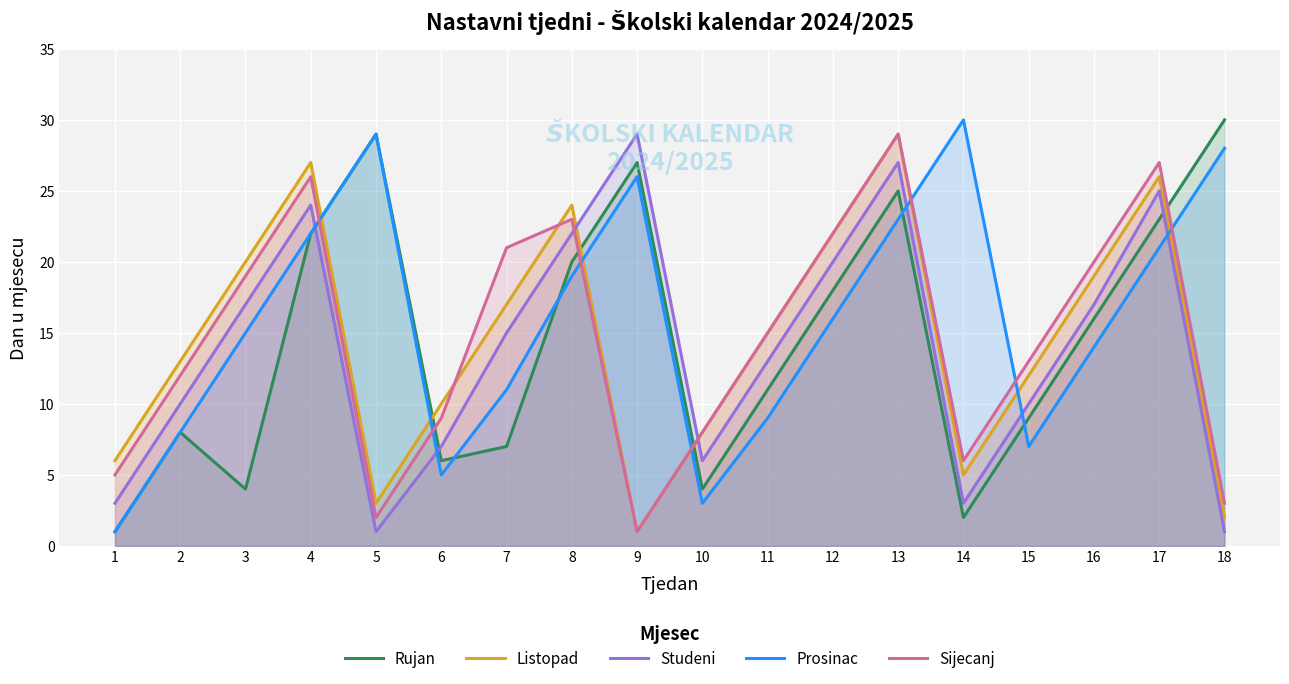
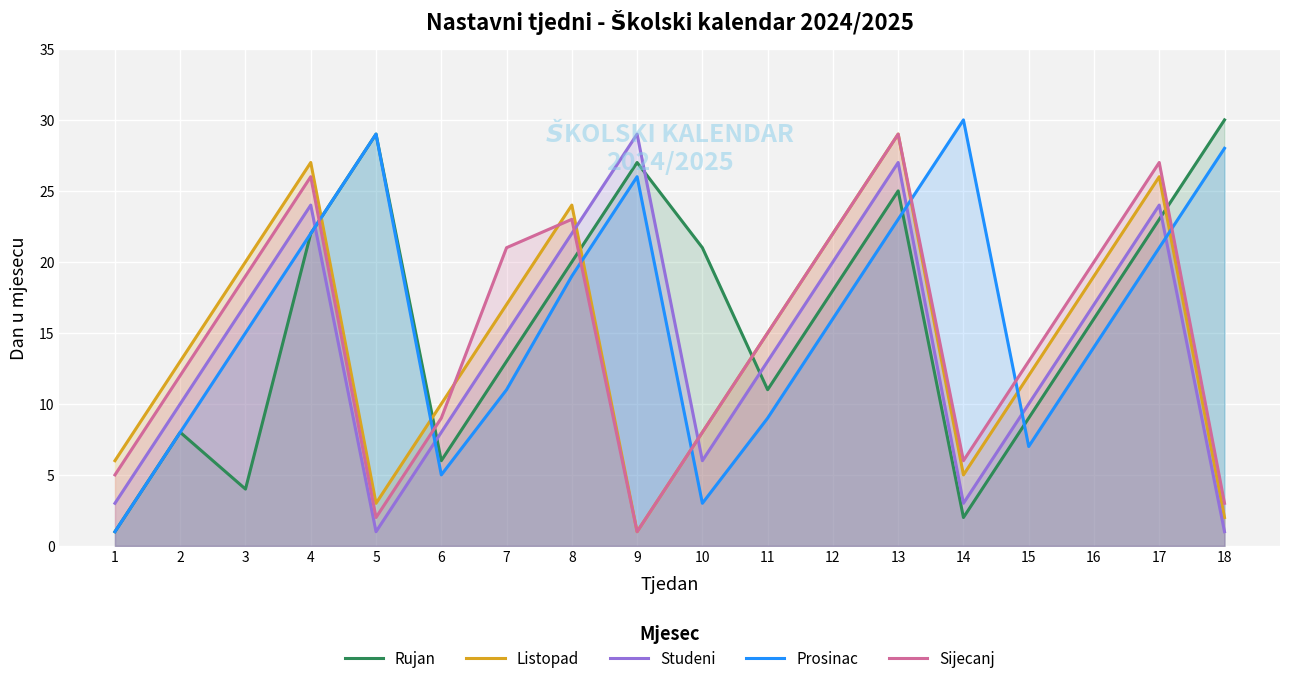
Studeni, 6: 7 -> 8
Rujan, 7: 7 -> 13
Rujan, 10: 4 -> 21
Studeni, 17: 25 -> 24
